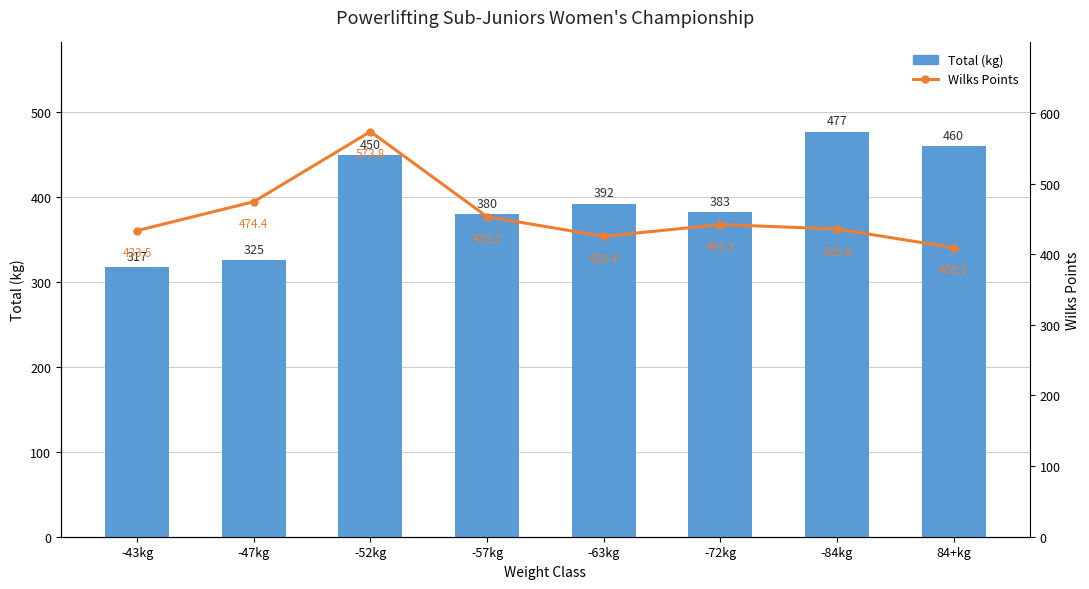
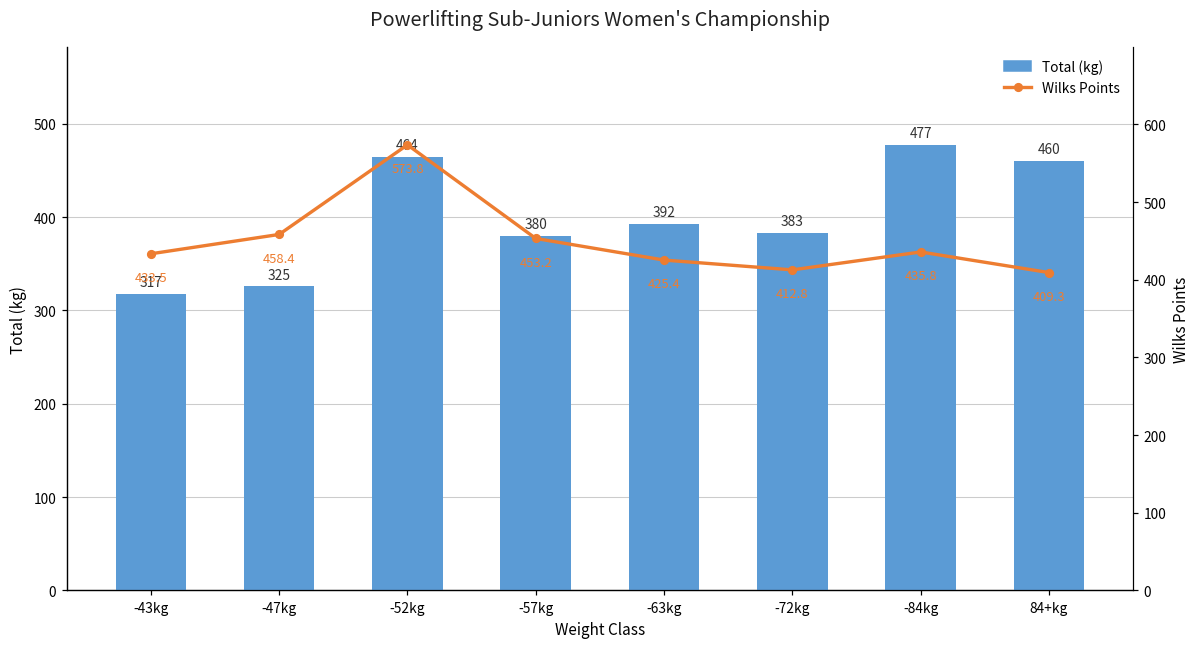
Total (kg), -52kg: 450 -> 464
Wilks Points, -47kg: 474.4 -> 458.4
Wilks Points, -72kg: 442.1 -> 412.8
